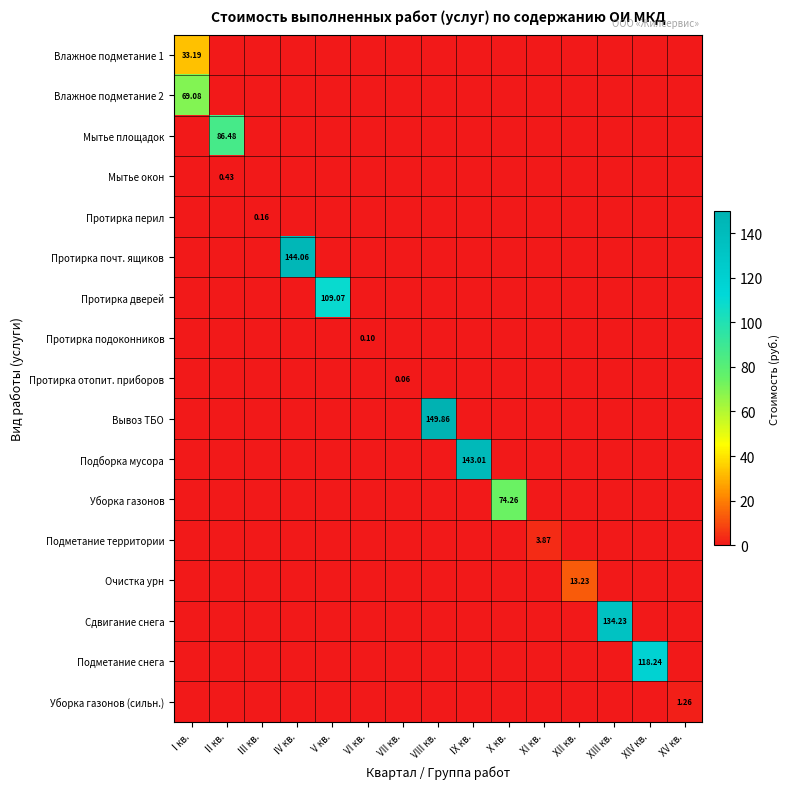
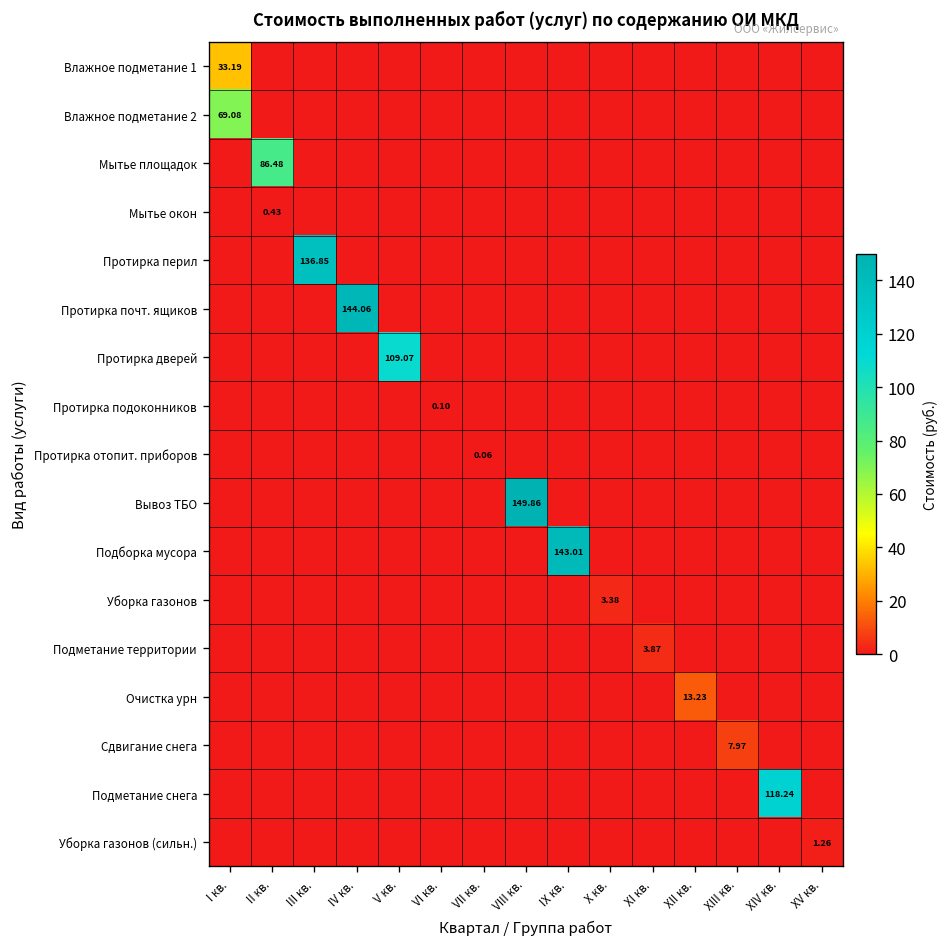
Протирка перил, III кв.: 0.16 -> 136.85
Уборка газонов, X кв.: 74.26 -> 3.38
Сдвигание снега, XIII кв.: 134.23 -> 7.97
